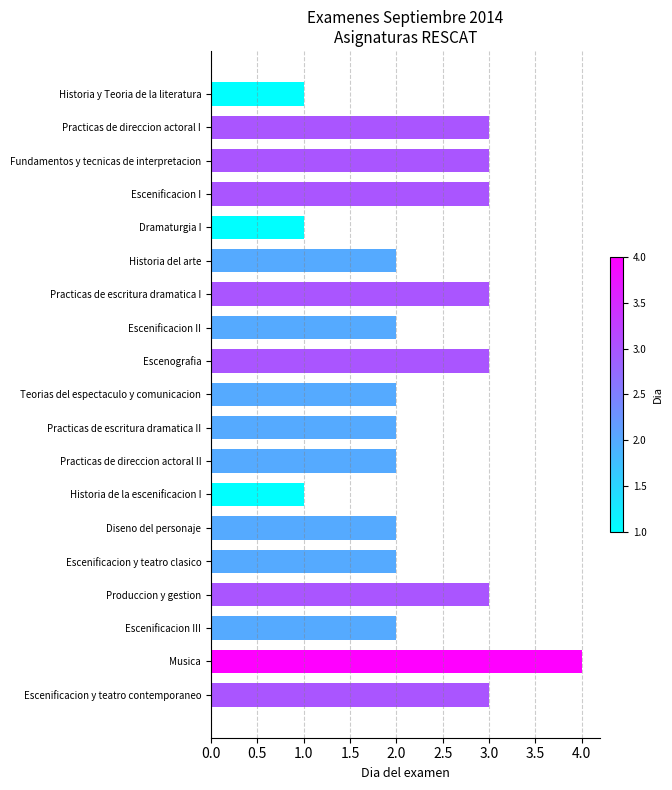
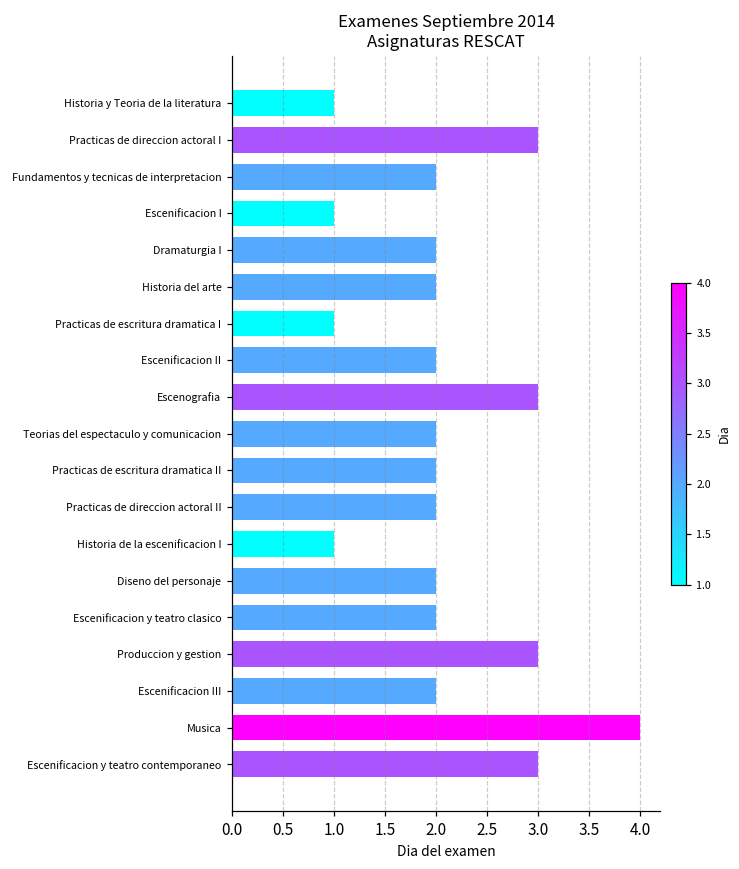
Fundamentos y tecnicas de interpretacion: 3 -> 2
Escenificacion I: 3 -> 1
Dramaturgia I: 1 -> 2
Practicas de escritura dramatica I: 3 -> 1
